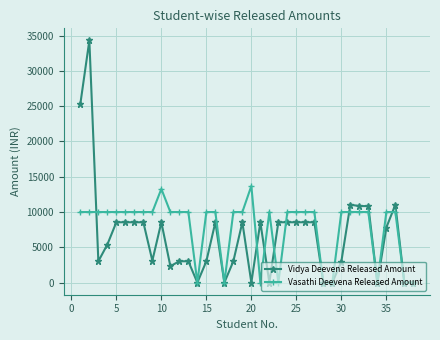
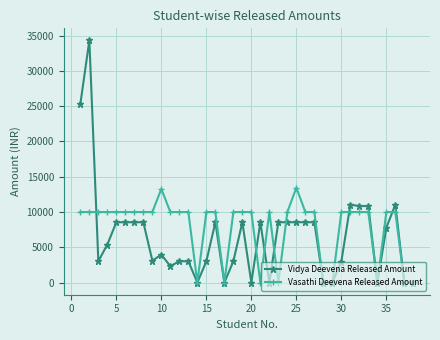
Vidya Deevena Released Amount, 10: 9000 -> 4000
Vasathi Deevena Released Amount, 20: 14000 -> 10000
Vasathi Deevena Released Amount, 25: 10000 -> 13000
